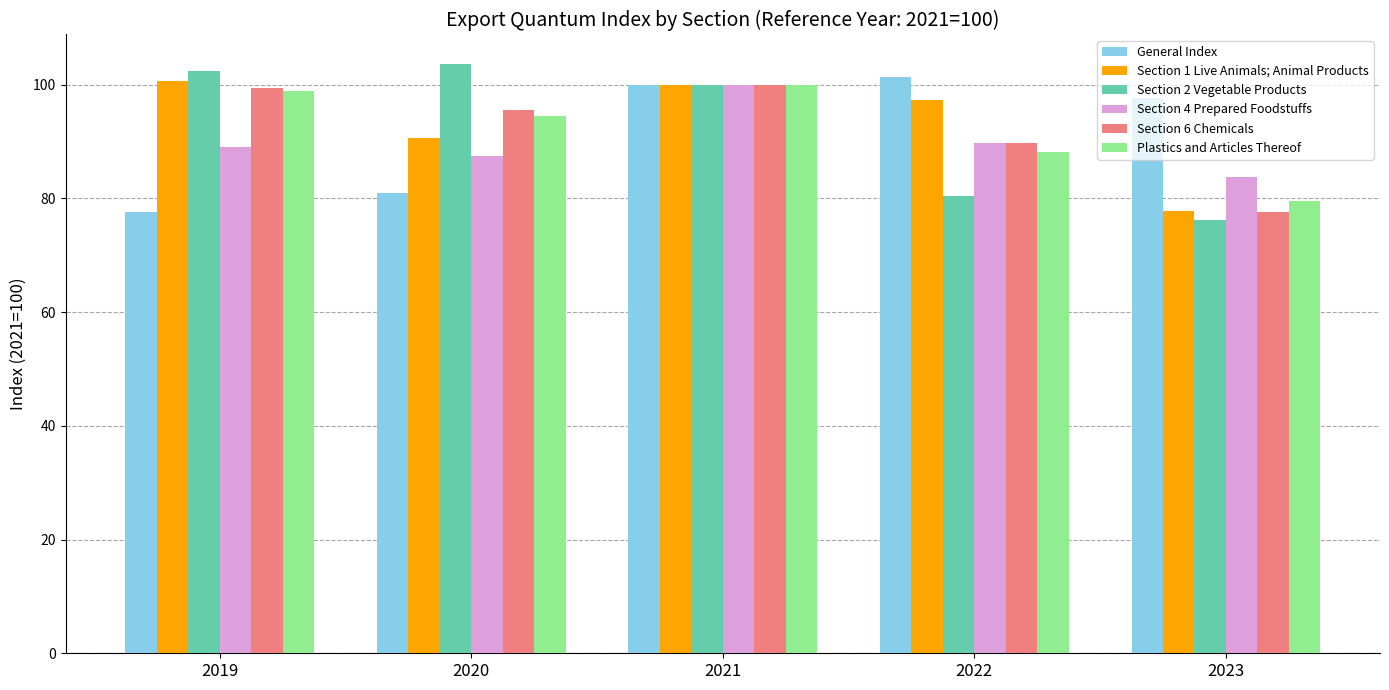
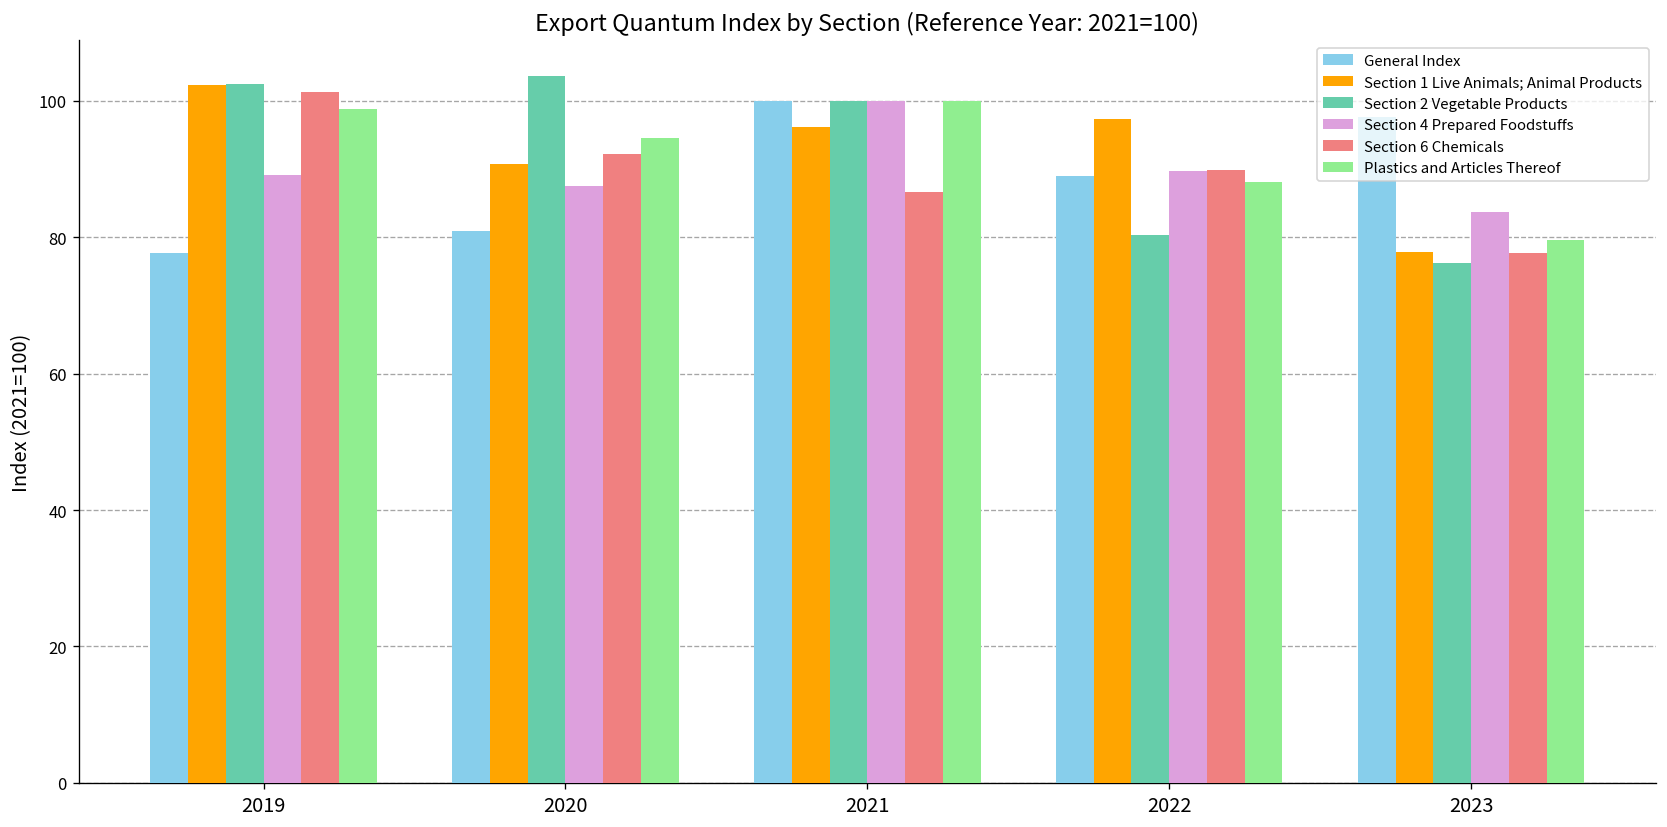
Section 1 Live Animals; Animal Products, 2019: 101 -> 102
Section 6 Chemicals, 2019: 99 -> 101
Section 6 Chemicals, 2020: 96 -> 92
Section 1 Live Animals; Animal Products, 2021: 100 -> 96
Section 6 Chemicals, 2021: 100 -> 87
General Index, 2022: 101 -> 89
